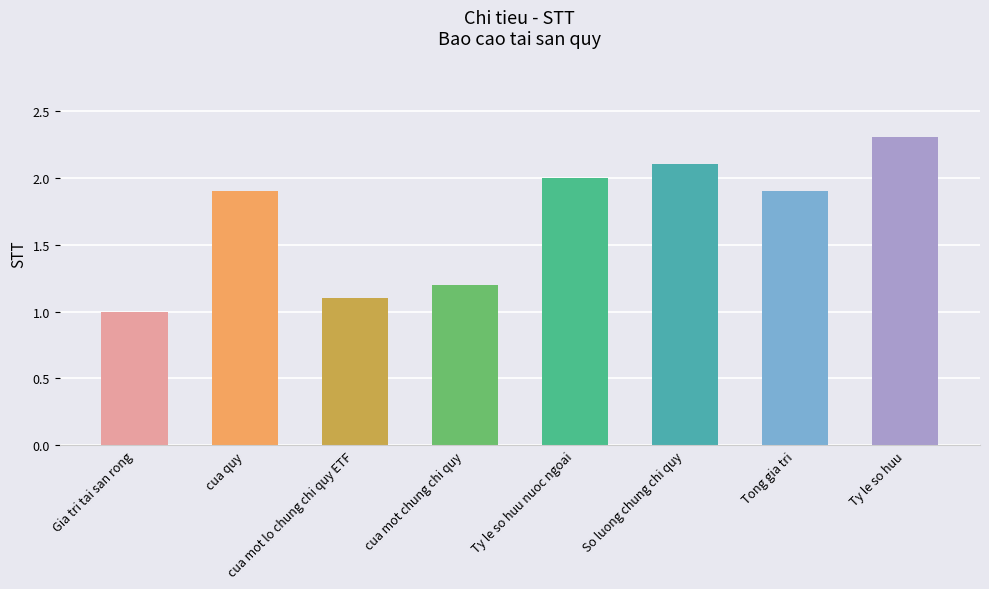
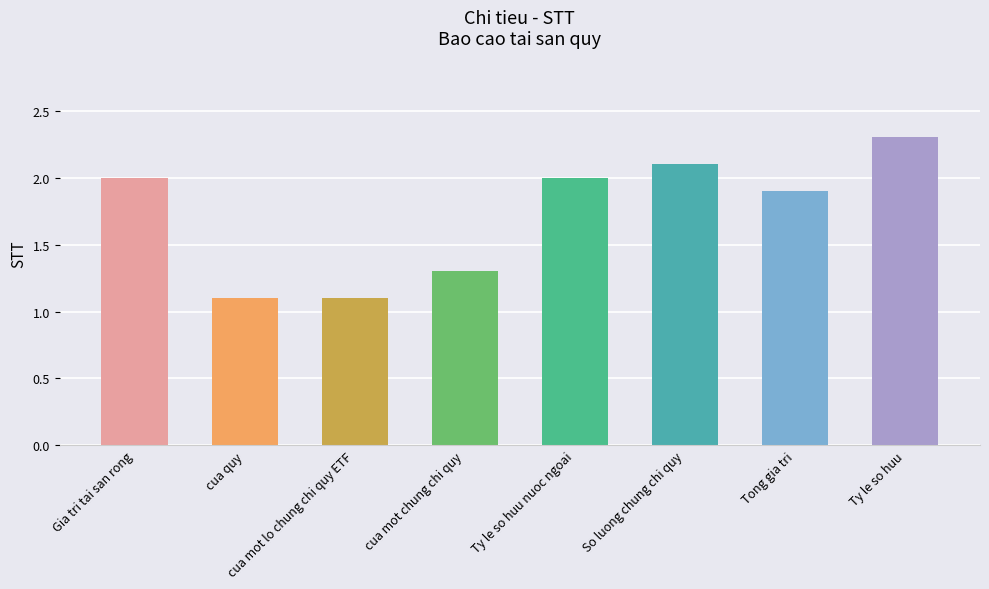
Gia tri tai san rong: 1 -> 2
cua quy: 1.9 -> 1.1
cua mot chung chi quy: 1.2 -> 1.3
